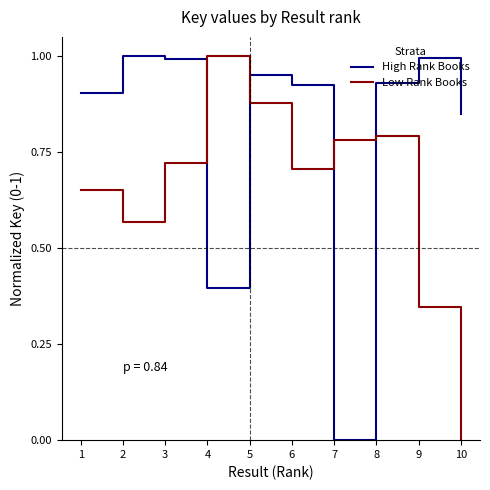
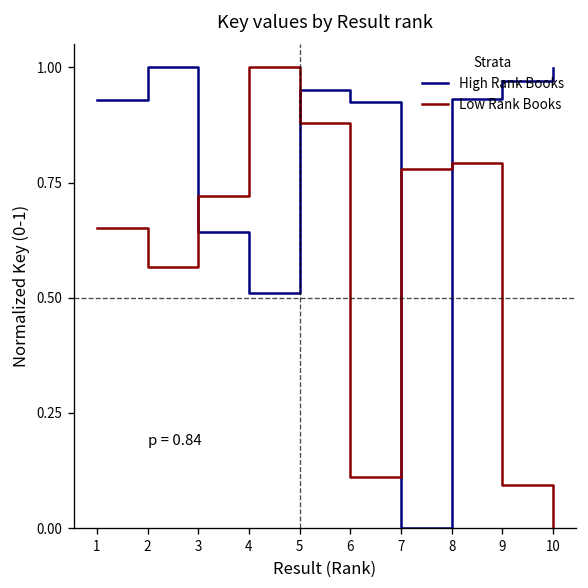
High Rank Books, 1: 0.90 -> 0.93
High Rank Books, 3: 0.99 -> 0.64
High Rank Books, 4: 0.40 -> 0.51
Low Rank Books, 6: 0.71 -> 0.11
High Rank Books, 9: 0.99 -> 0.97
Low Rank Books, 9: 0.35 -> 0.09
High Rank Books, 10: 0.85 -> 1.00
